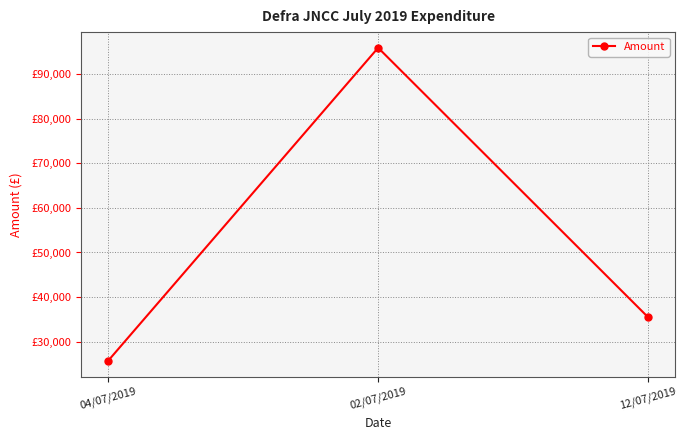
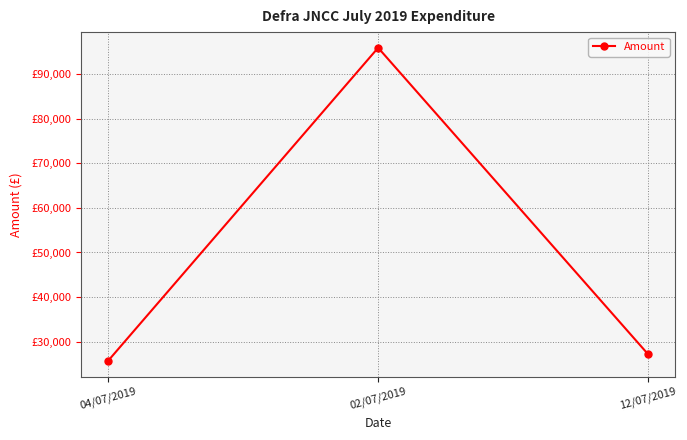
12/07/2019: £35,000 -> £27,000
